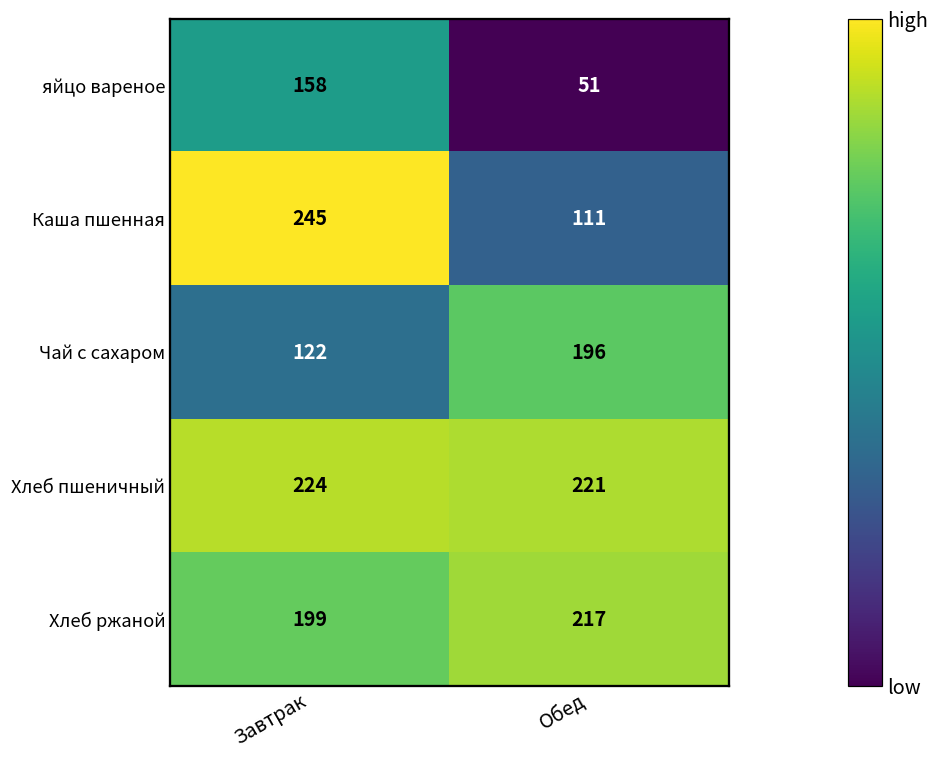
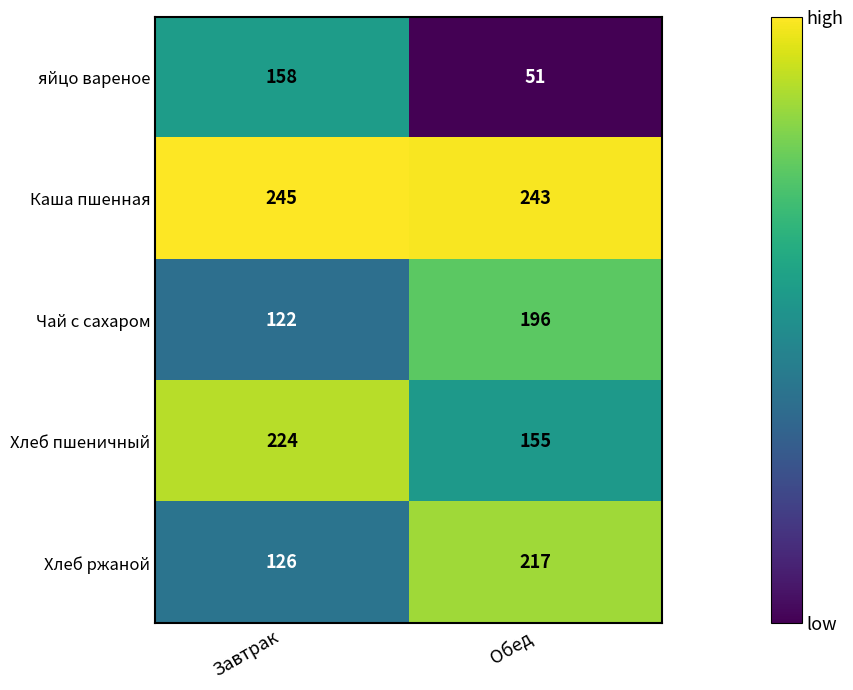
Каша пшенная, Обед: 111 -> 243
Хлеб пшеничный, Обед: 221 -> 155
Хлеб ржаной, Завтрак: 199 -> 126
